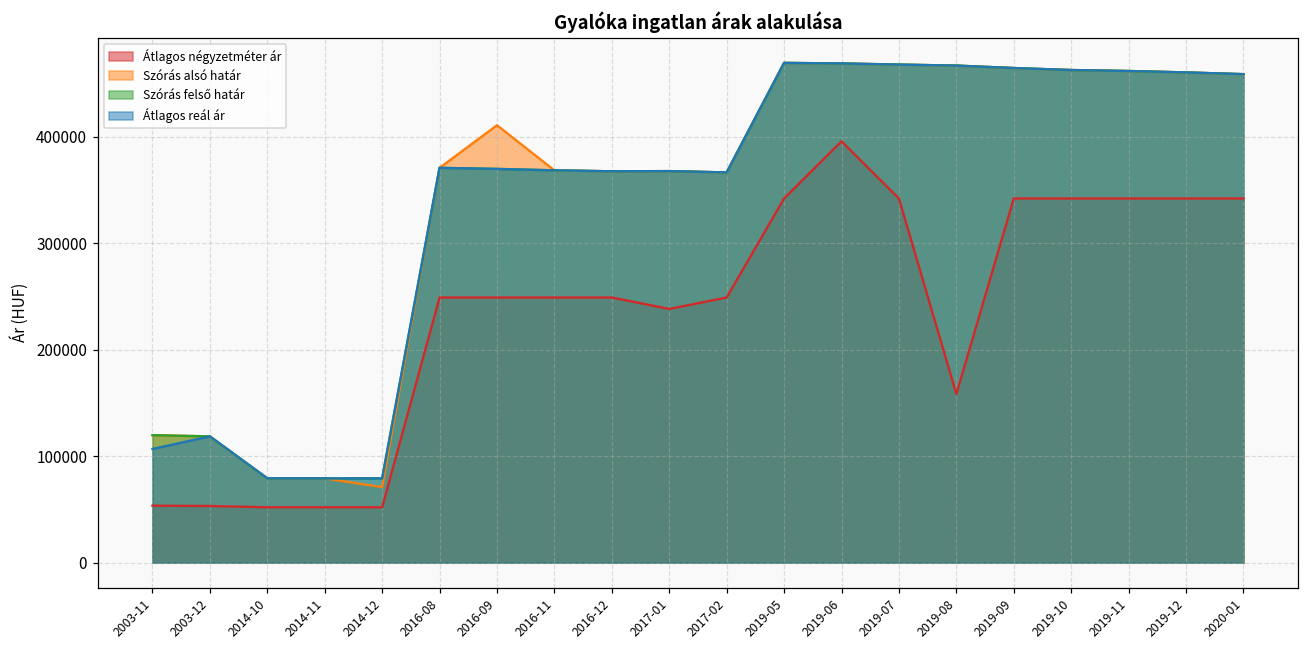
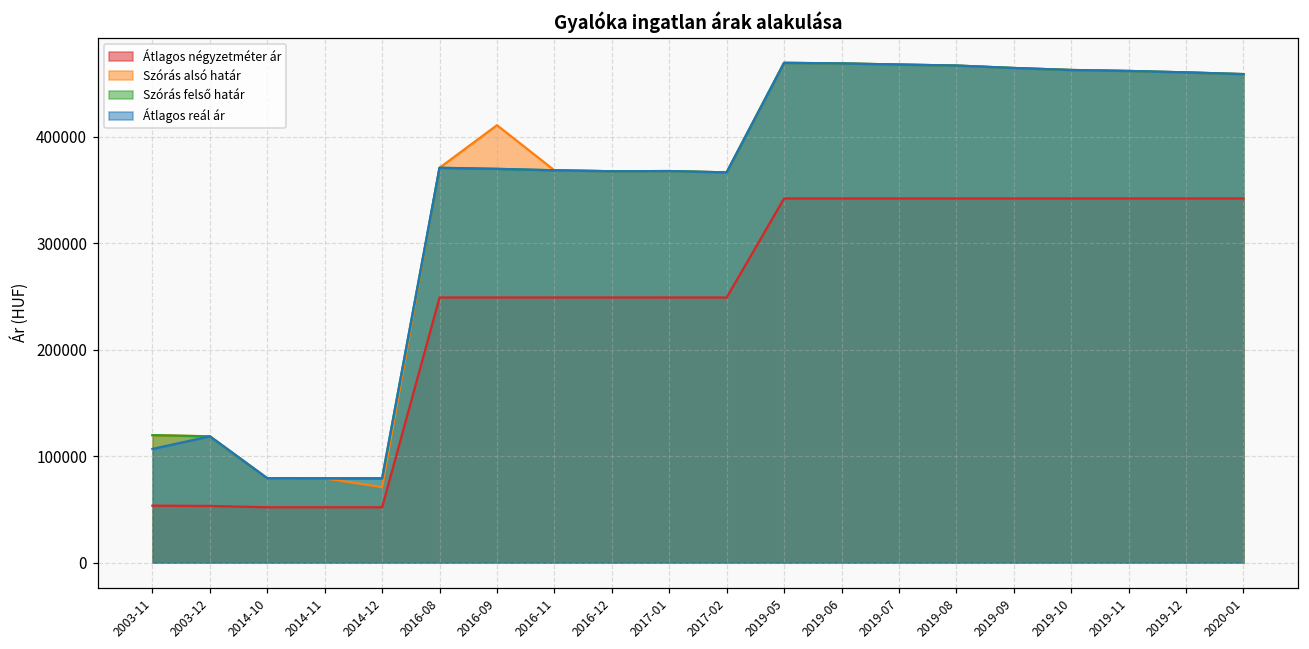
Átlagos négyzetméter ár, 2017-01: 240000 -> 250000
Átlagos négyzetméter ár, 2019-06: 400000 -> 340000
Átlagos négyzetméter ár, 2019-08: 160000 -> 340000
